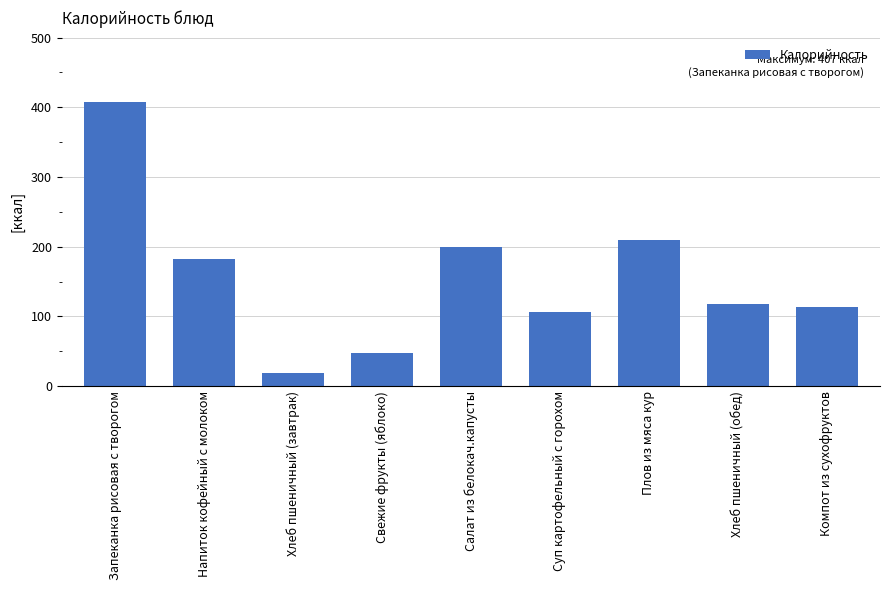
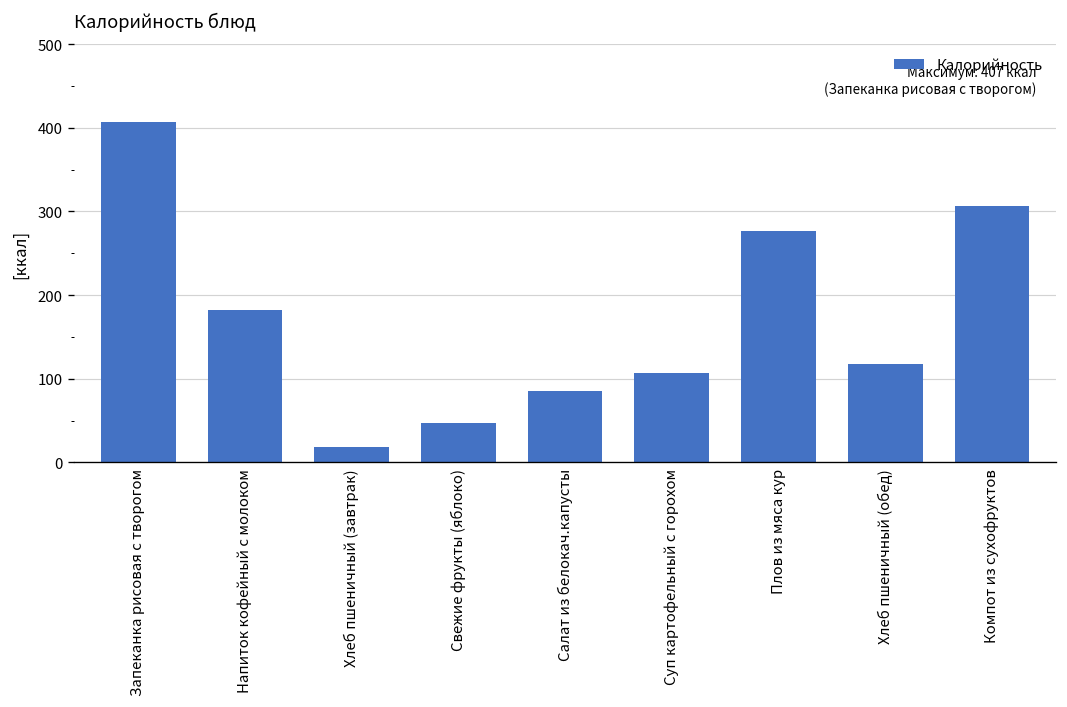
Салат из белокач.капусты: 200 -> 90
Плов из мяса кур: 210 -> 280
Компот из сухофруктов: 110 -> 310
